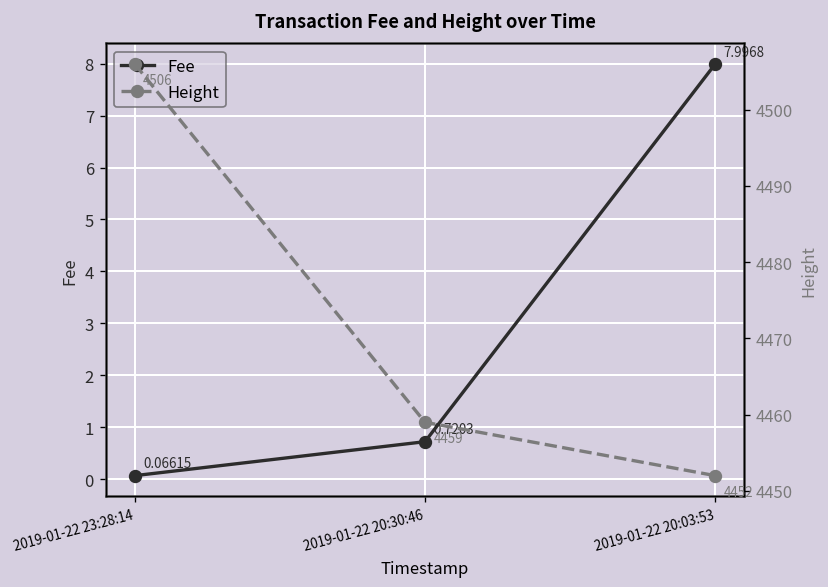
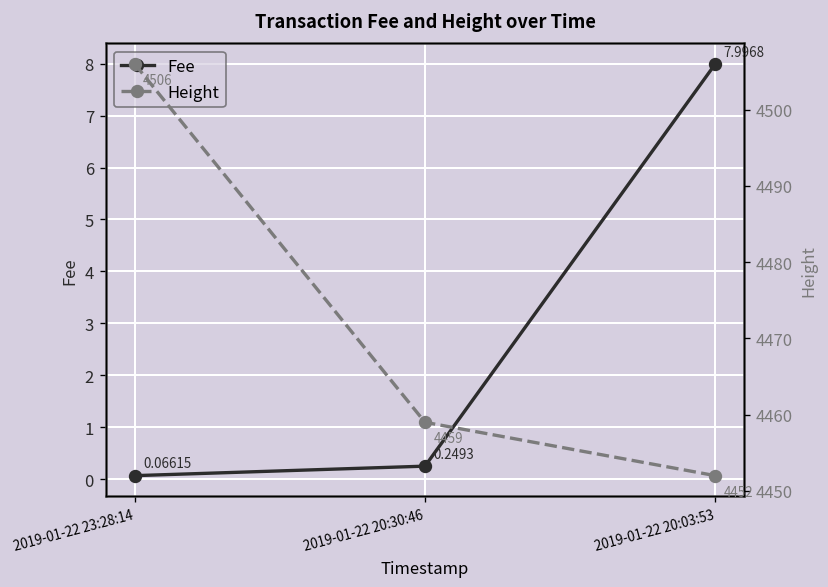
Fee, 2019-01-22 20:30:46: 0.7203 -> 0.2493
